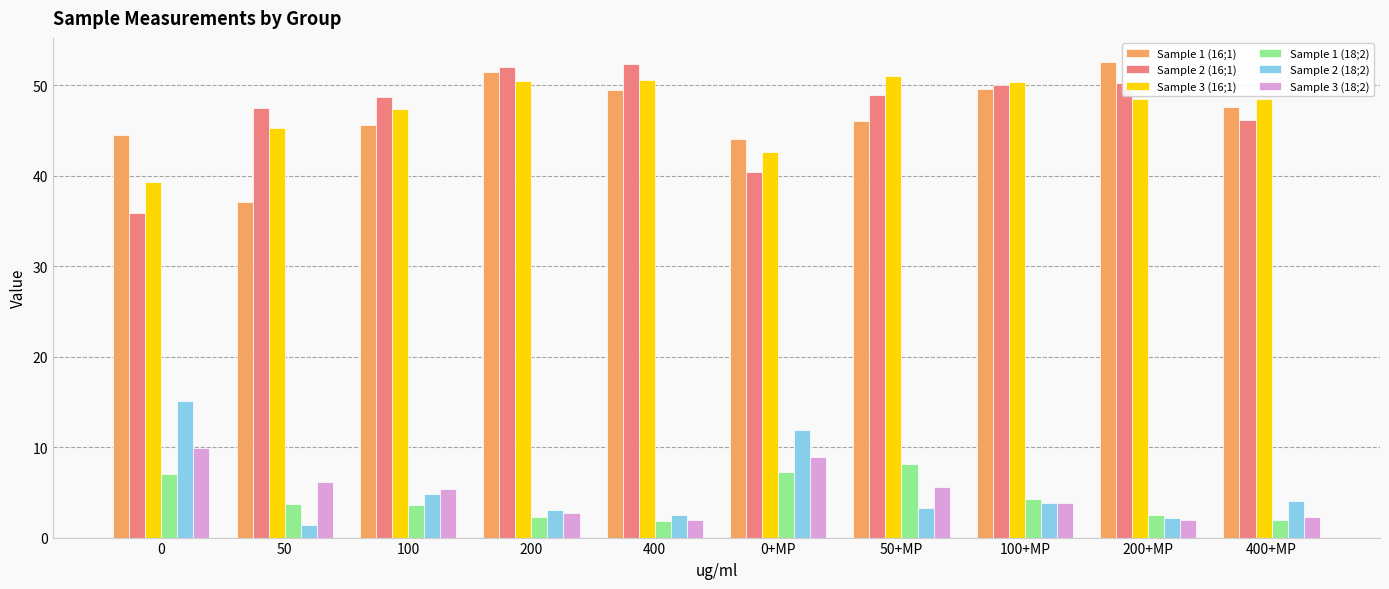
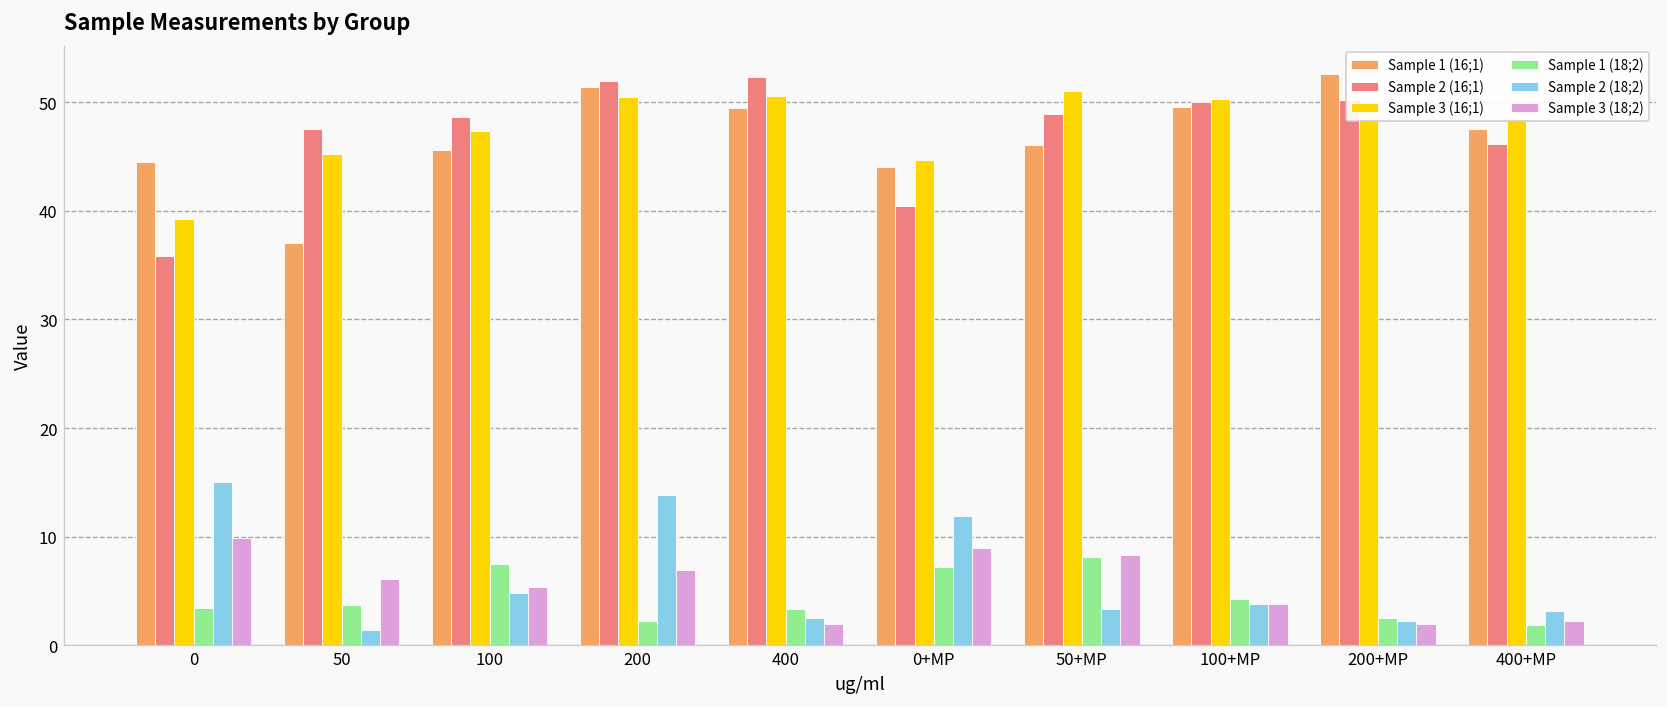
Sample 1 (18;2), 0: 7 -> 3
Sample 1 (18;2), 100: 4 -> 8
Sample 2 (18;2), 200: 3 -> 14
Sample 3 (18;2), 200: 3 -> 7
Sample 1 (18;2), 400: 2 -> 3
Sample 3 (16;1), 0+MP: 43 -> 45
Sample 3 (18;2), 50+MP: 6 -> 8
Sample 2 (18;2), 400+MP: 4 -> 3
